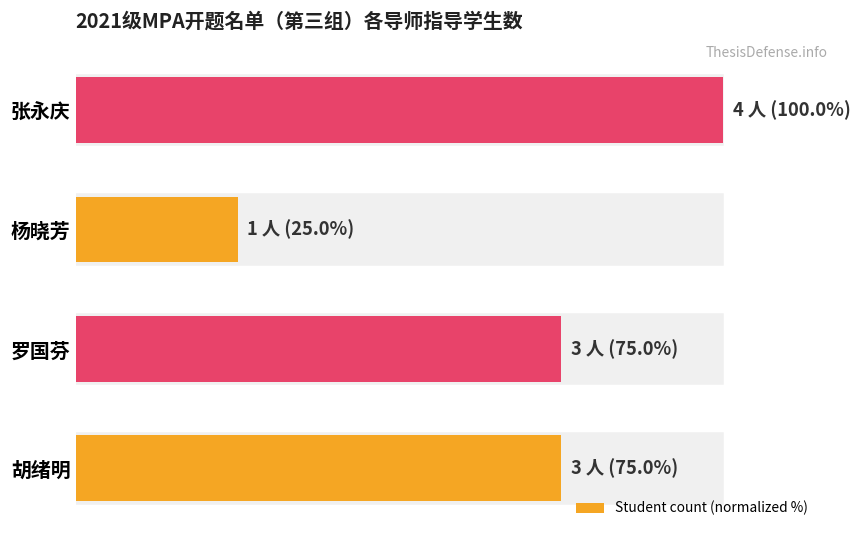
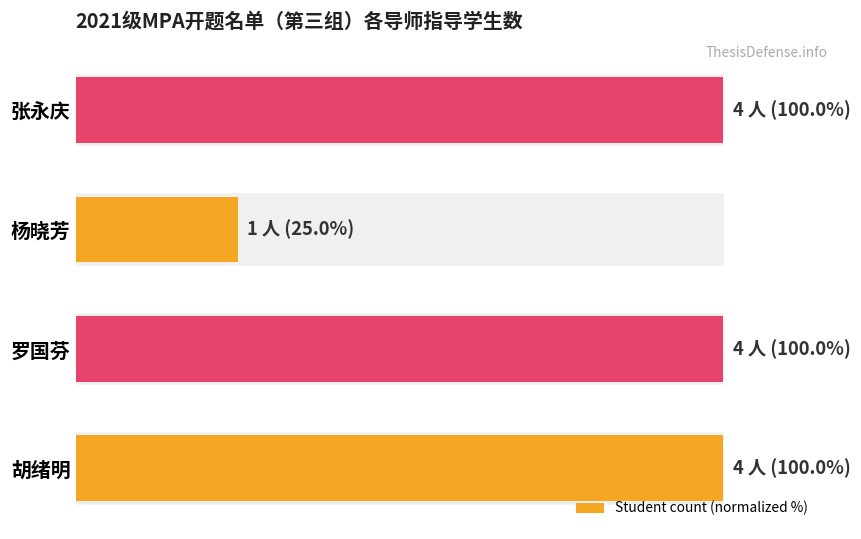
罗国芬: 3 人 (75.0%) -> 4 人 (100.0%)
胡绪明: 3 人 (75.0%) -> 4 人 (100.0%)
